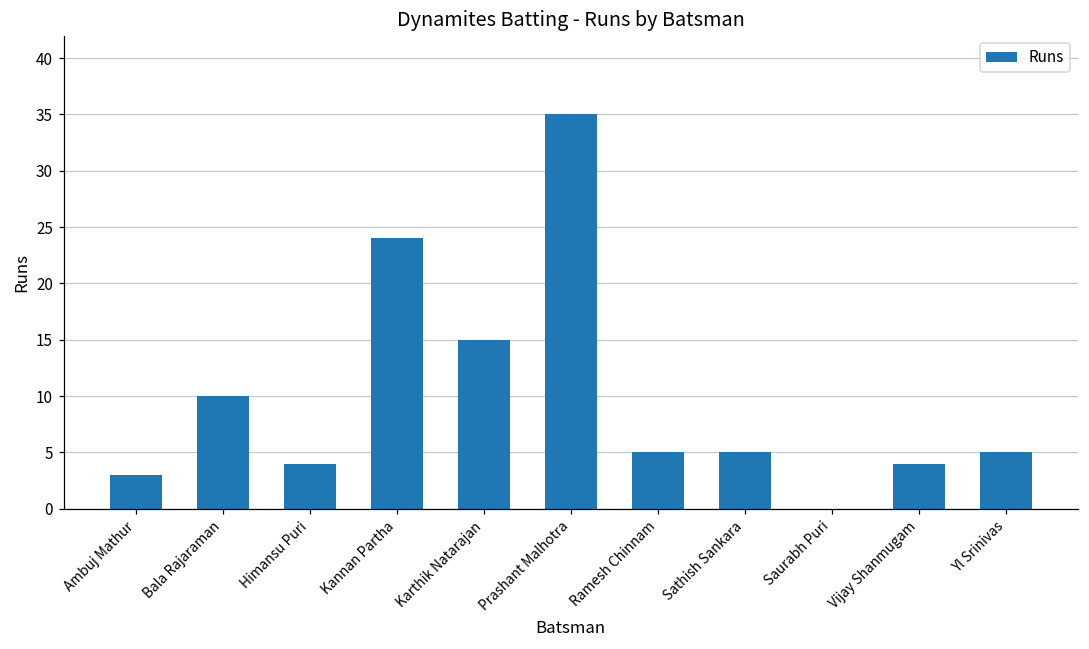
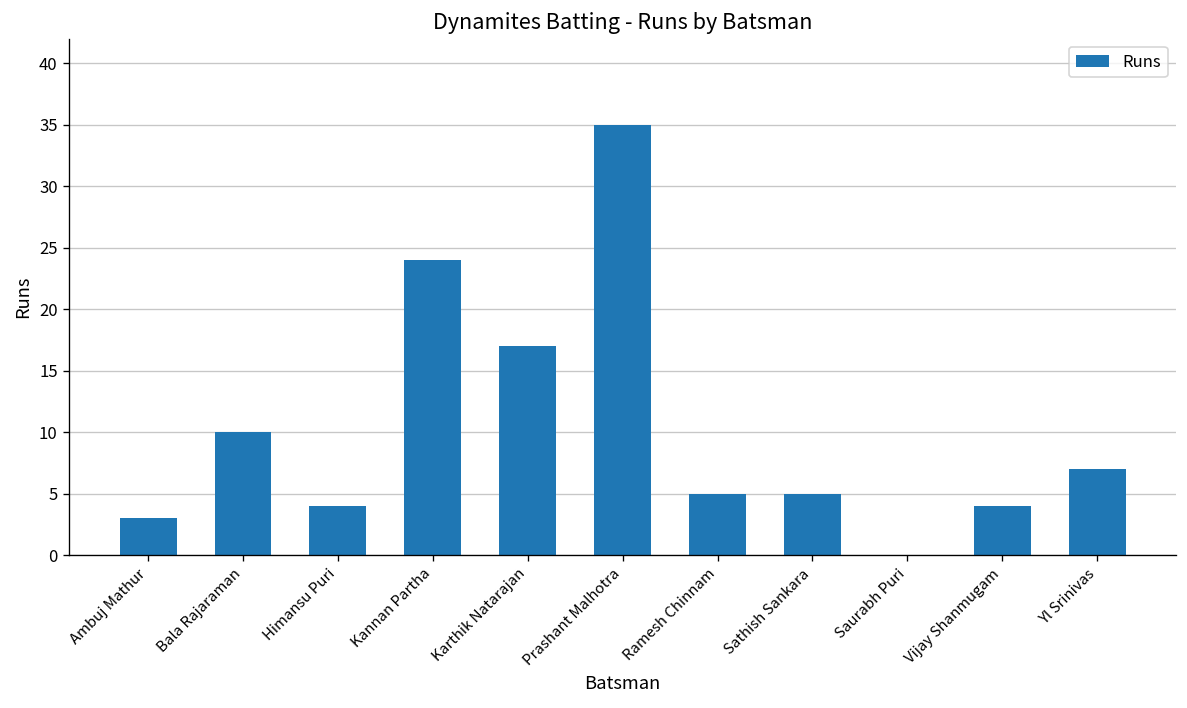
Karthik Natarajan: 15 -> 17
Yl Srinivas: 5 -> 7
